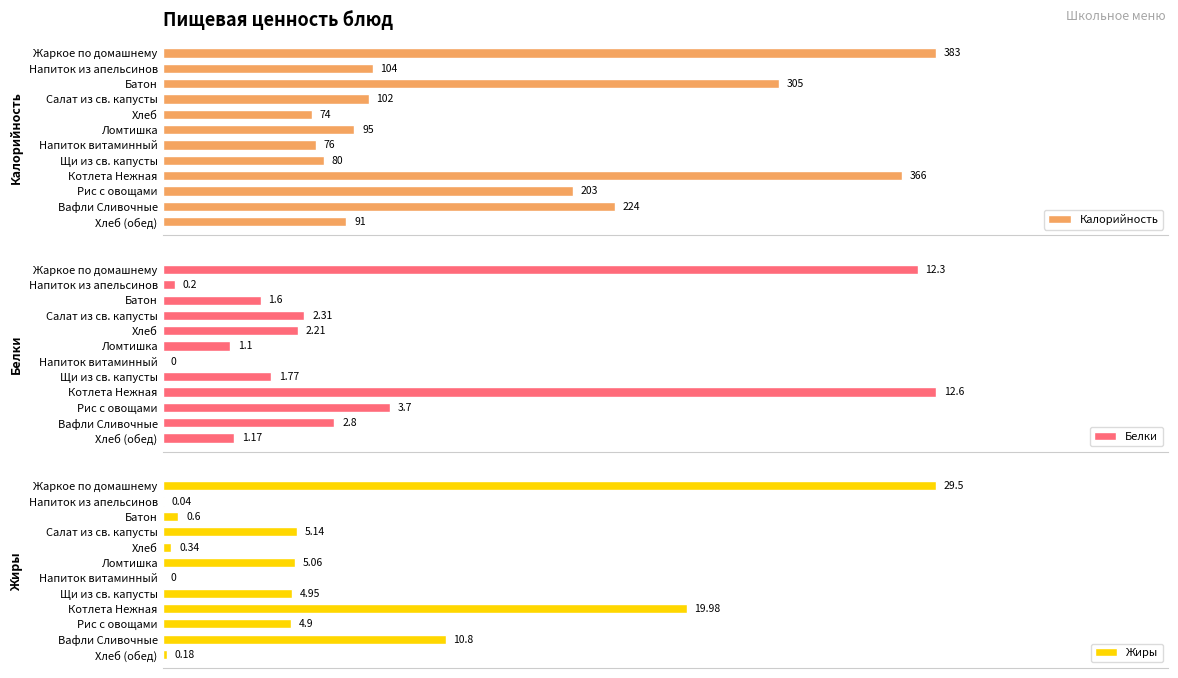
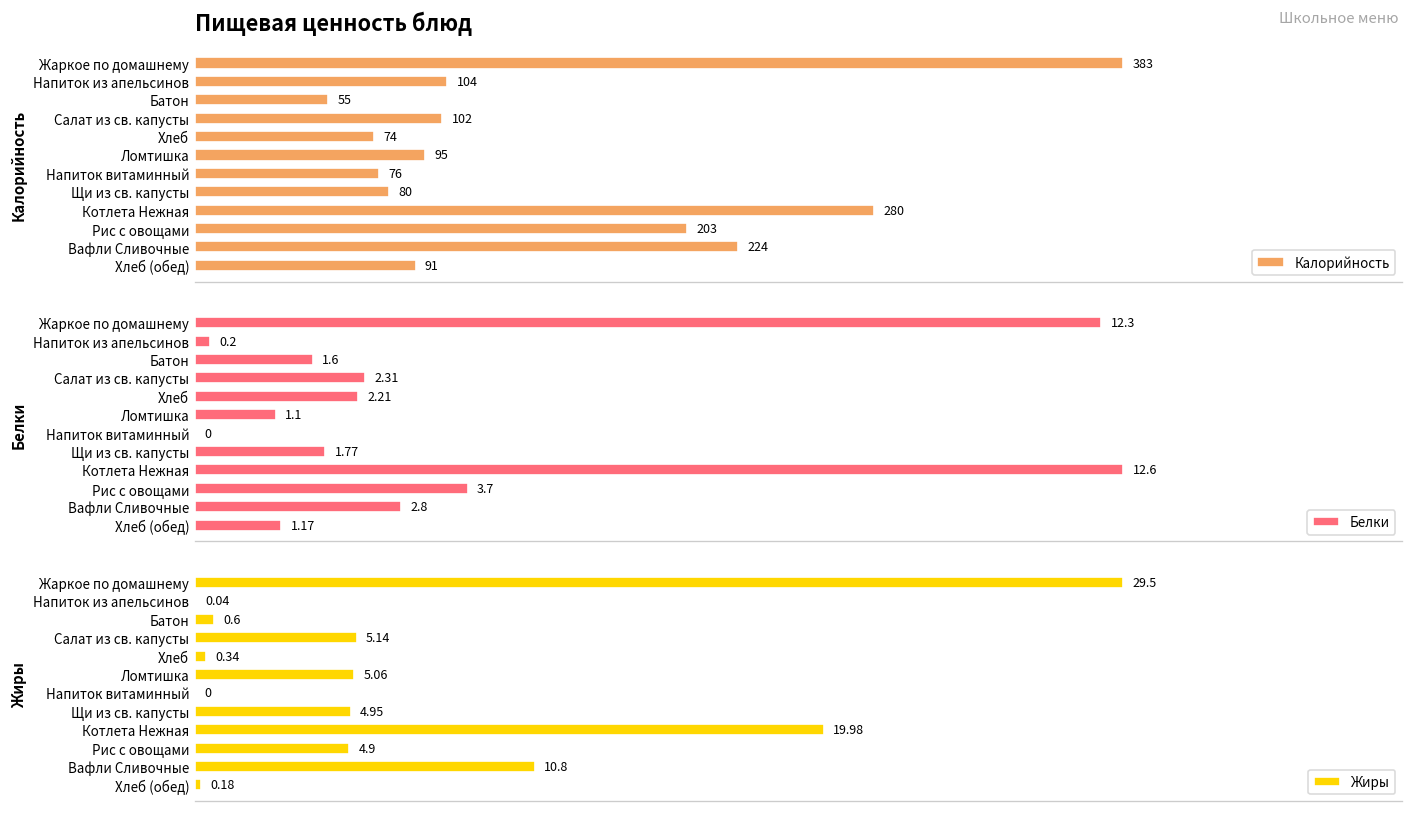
Пищевая ценность блюд, Батон: 305 -> 55
Пищевая ценность блюд, Котлета Нежная: 366 -> 280
